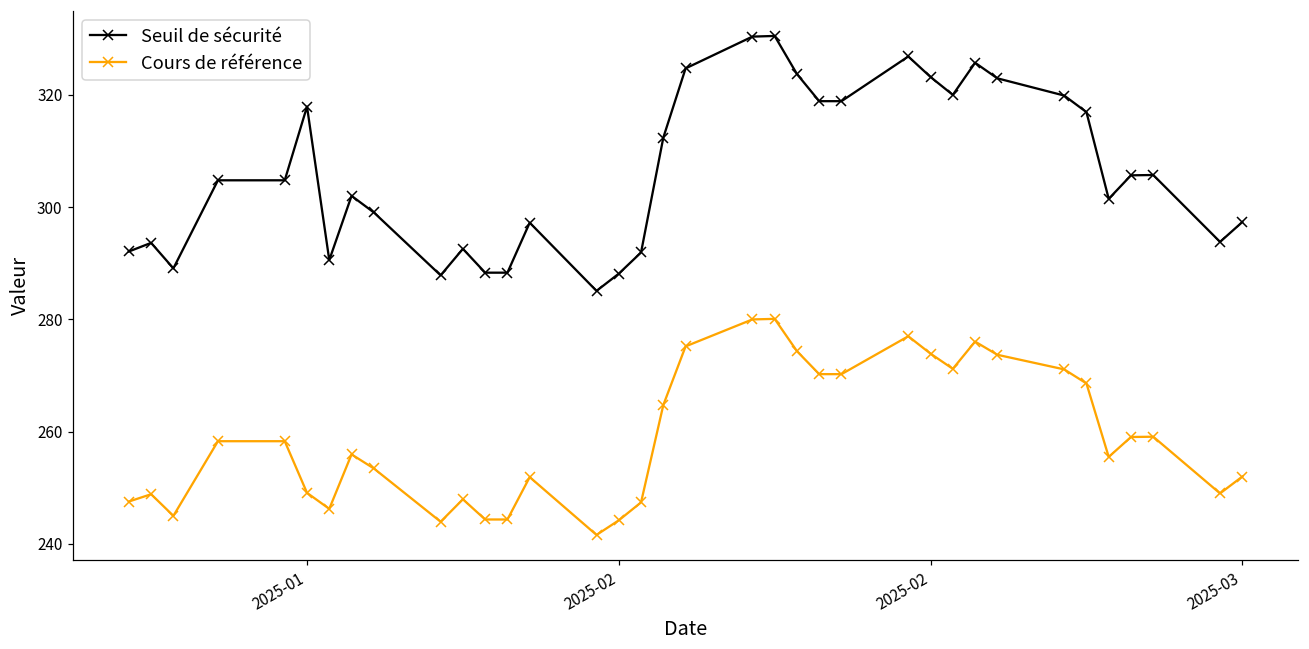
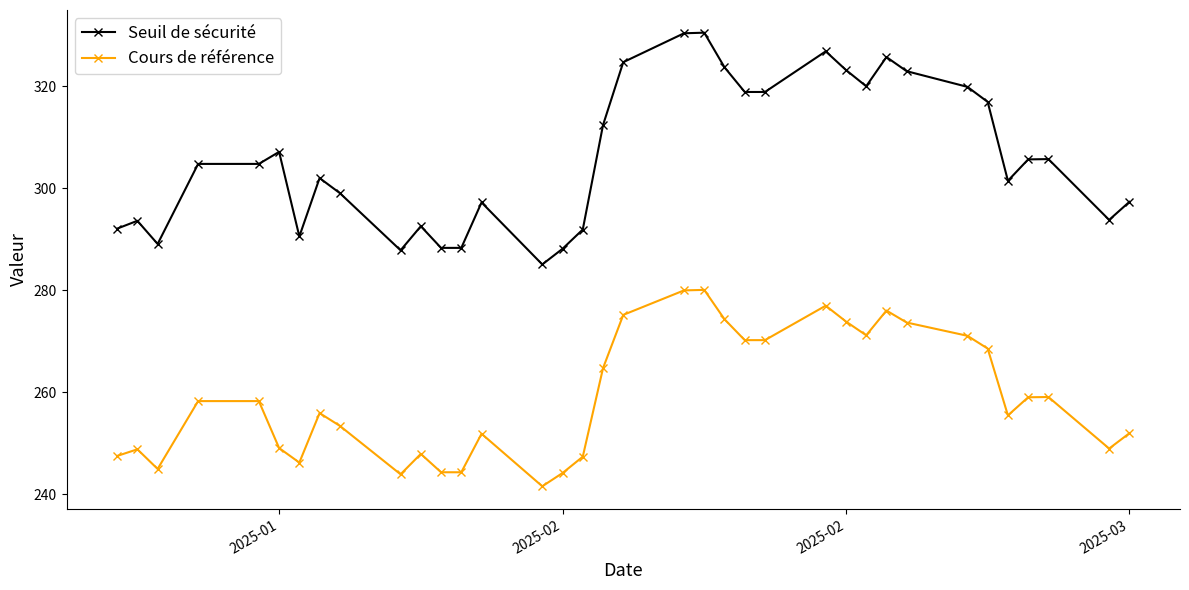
Seuil de sécurité, 2025-01: 318 -> 307
